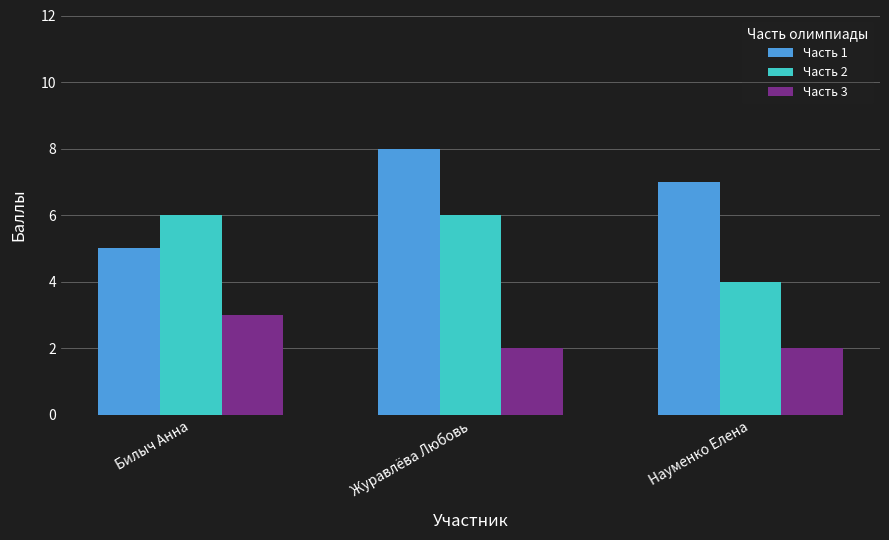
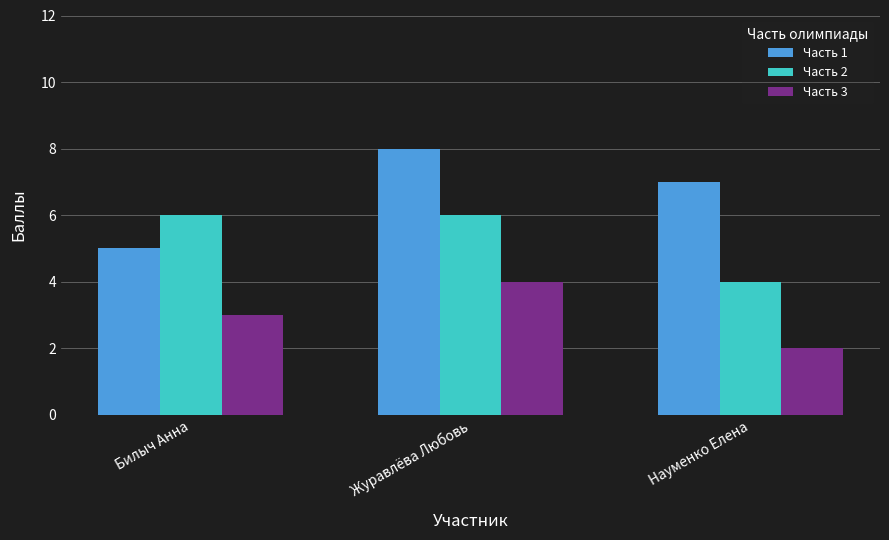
Часть 3, Журавлёва Любовь: 2 -> 4
